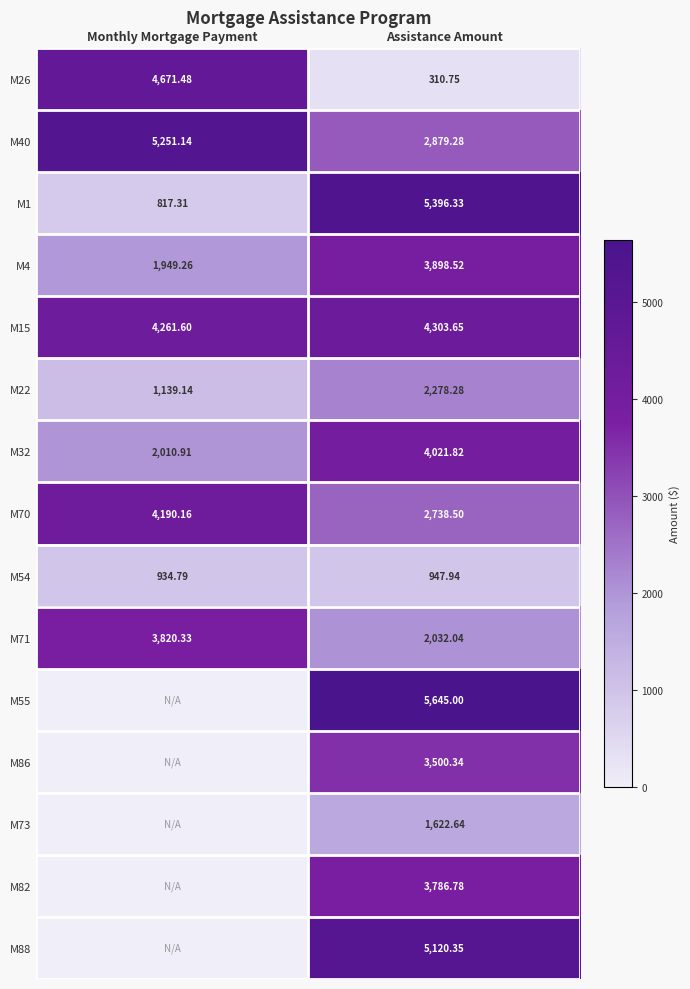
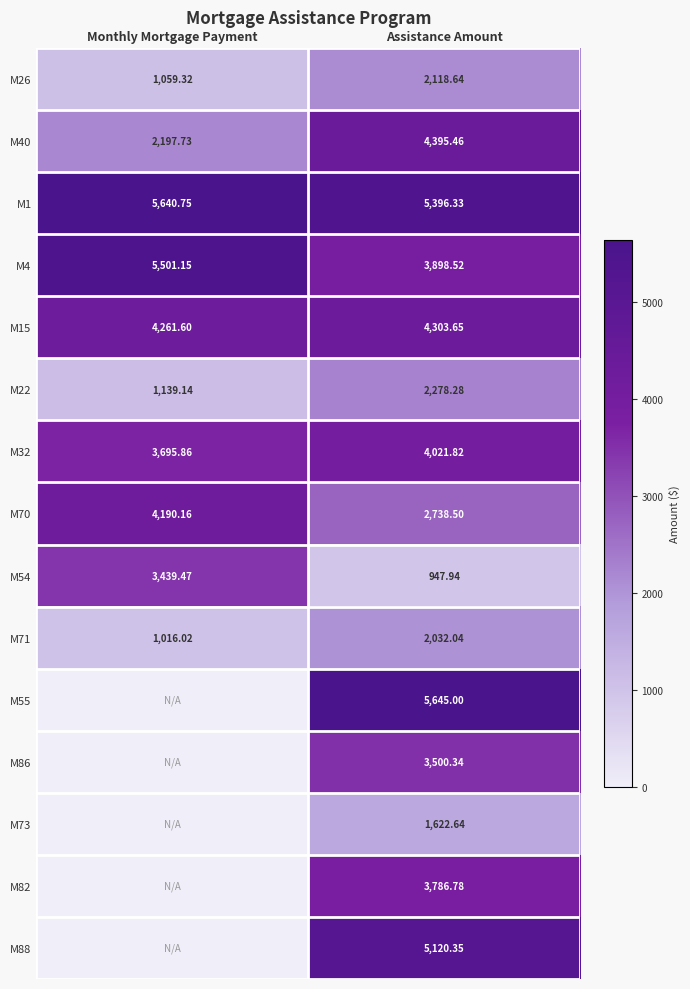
M26, Monthly Mortgage Payment: 4,671.48 -> 1,059.32
M26, Assistance Amount: 310.75 -> 2,118.64
M40, Monthly Mortgage Payment: 5,251.14 -> 2,197.73
M40, Assistance Amount: 2,879.28 -> 4,395.46
M1, Monthly Mortgage Payment: 817.31 -> 5,640.75
M4, Monthly Mortgage Payment: 1,949.26 -> 5,501.15
M32, Monthly Mortgage Payment: 2,010.91 -> 3,695.86
M54, Monthly Mortgage Payment: 934.79 -> 3,439.47
M71, Monthly Mortgage Payment: 3,820.33 -> 1,016.02
